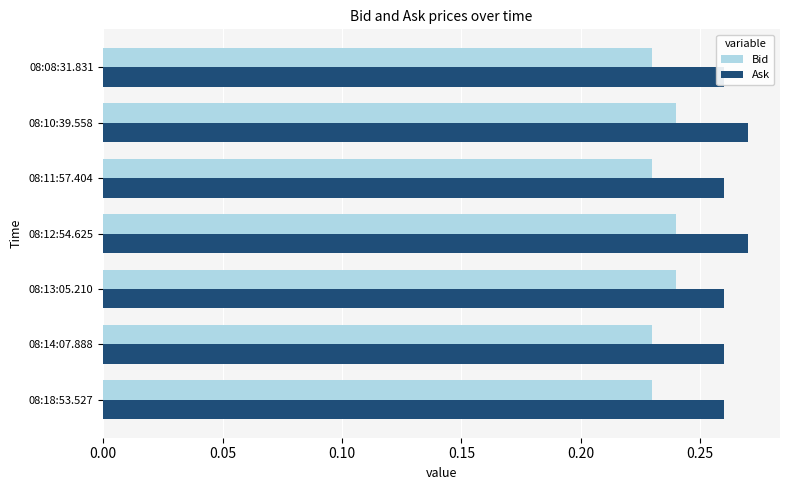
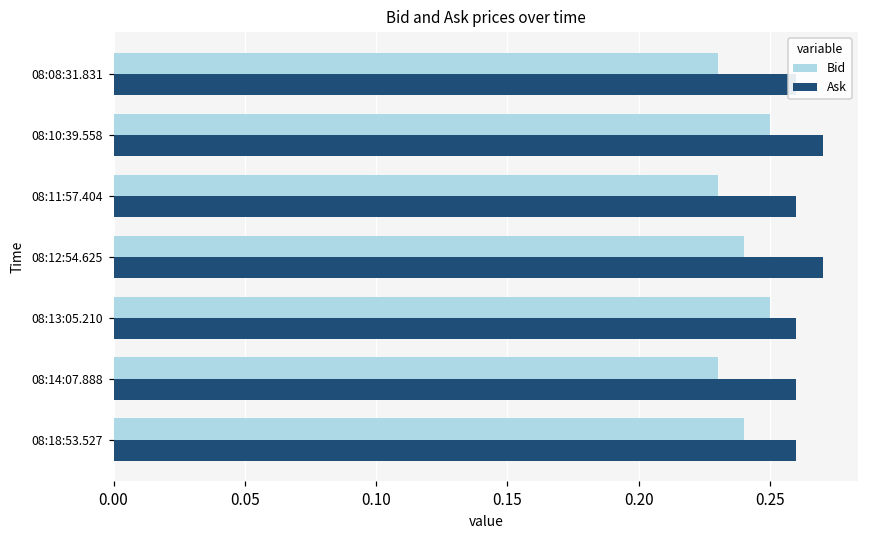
Bid, 08:10:39.558: 0.24 -> 0.25
Bid, 08:13:05.210: 0.24 -> 0.25
Bid, 08:18:53.527: 0.23 -> 0.24
